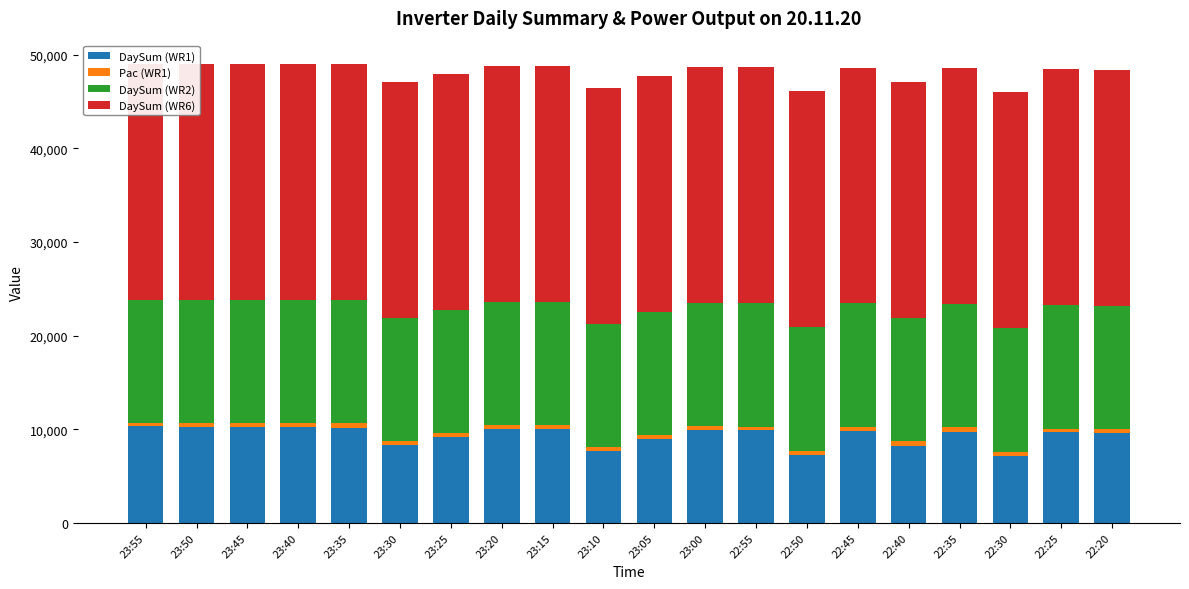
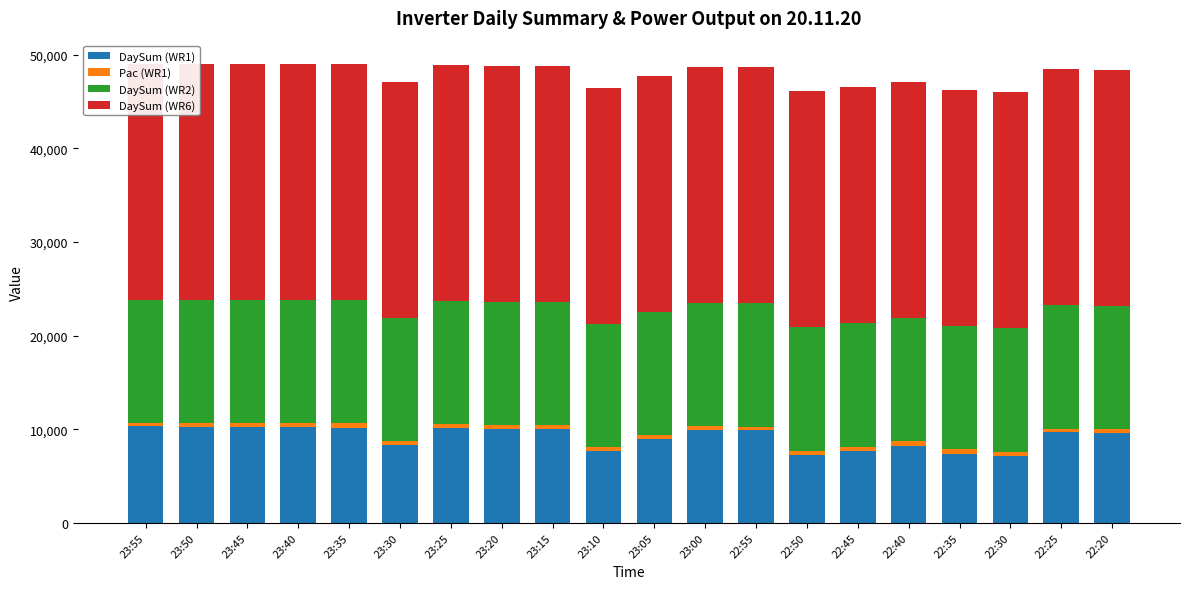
DaySum (WR1), 23:25: 9,000 -> 10,000
DaySum (WR1), 22:45: 10,000 -> 8,000
DaySum (WR1), 22:35: 10,000 -> 7,000
